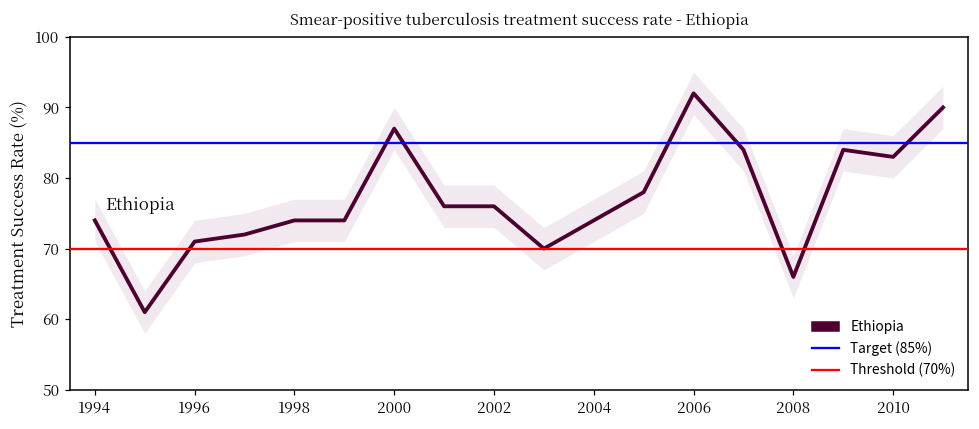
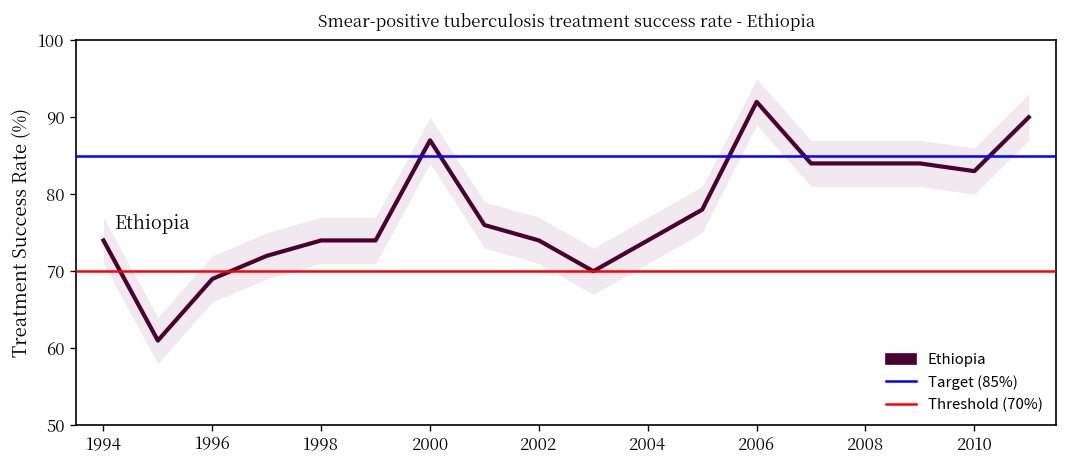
Ethiopia, 1996: 71 -> 69
Ethiopia, 2002: 76 -> 74
Ethiopia, 2008: 66 -> 84
